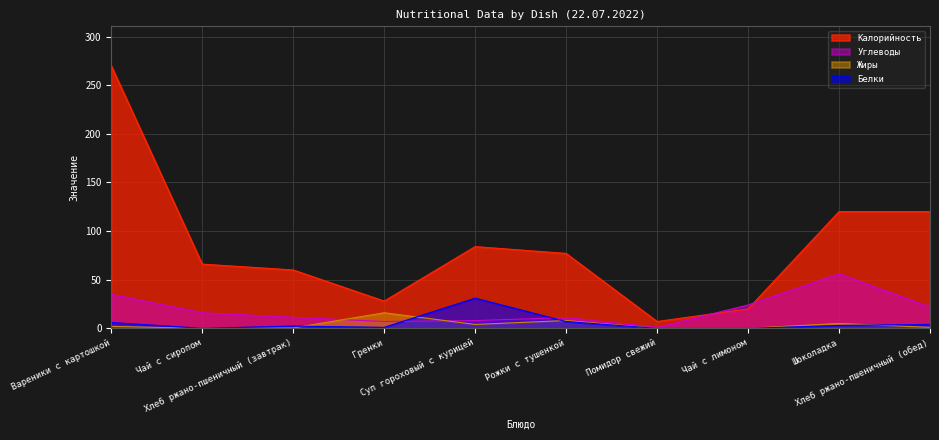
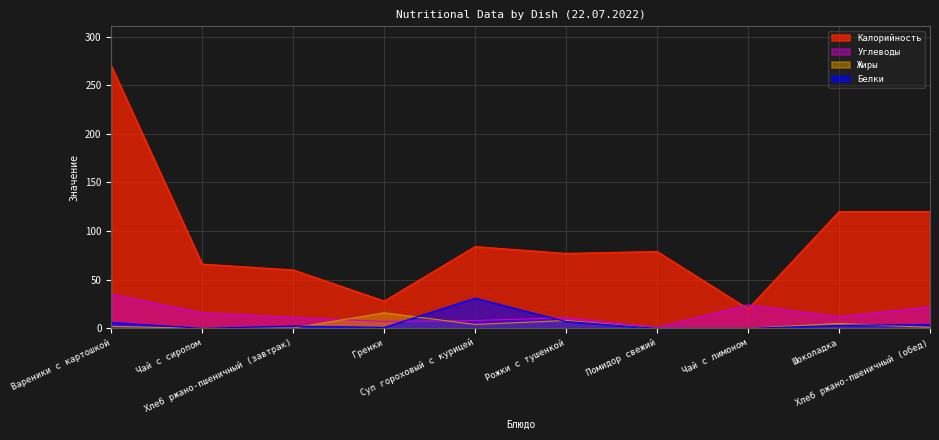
Калорийность, Помидор свежий: 10 -> 80
Углеводы, Шоколадка: 60 -> 10
